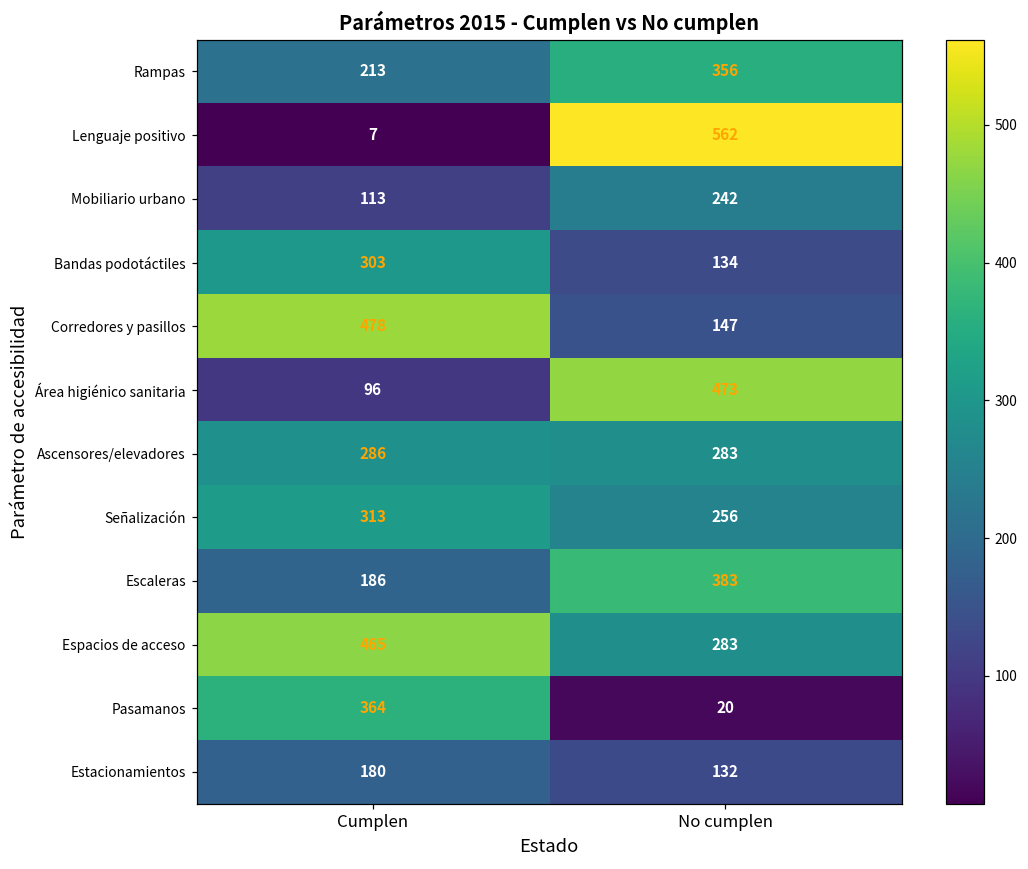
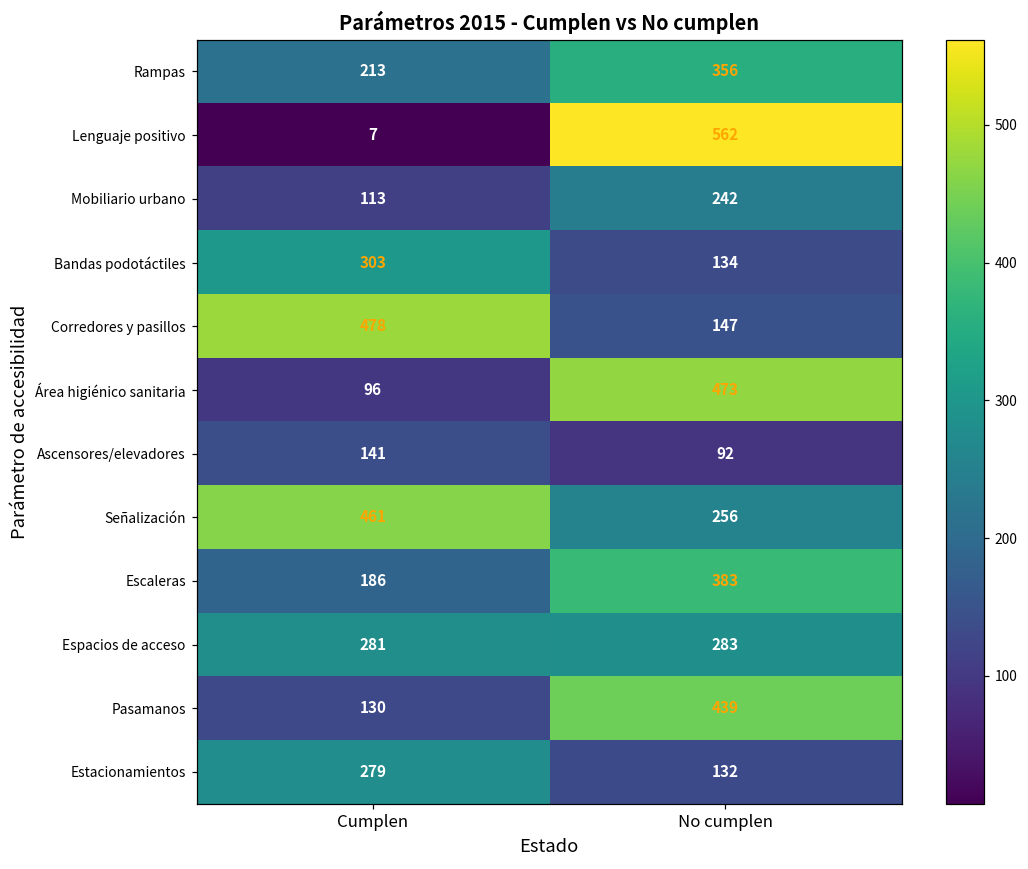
Ascensores/elevadores, Cumplen: 286 -> 141
Ascensores/elevadores, No cumplen: 283 -> 92
Señalización, Cumplen: 313 -> 461
Espacios de acceso, Cumplen: 465 -> 281
Pasamanos, Cumplen: 364 -> 130
Pasamanos, No cumplen: 20 -> 439
Estacionamientos, Cumplen: 180 -> 279
